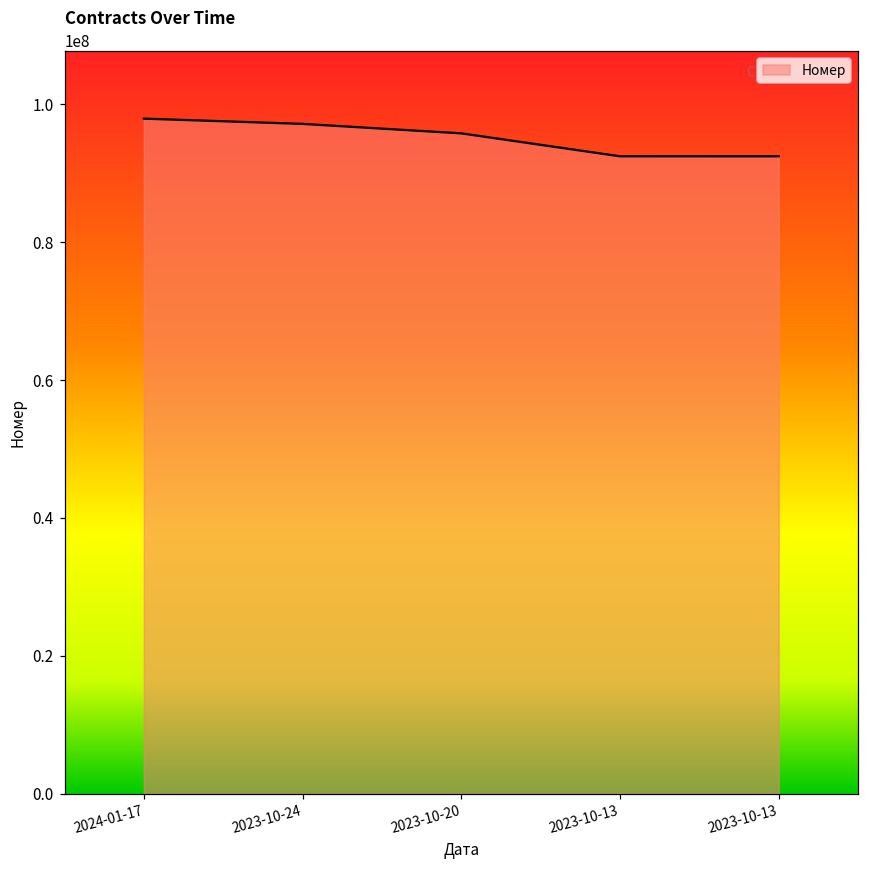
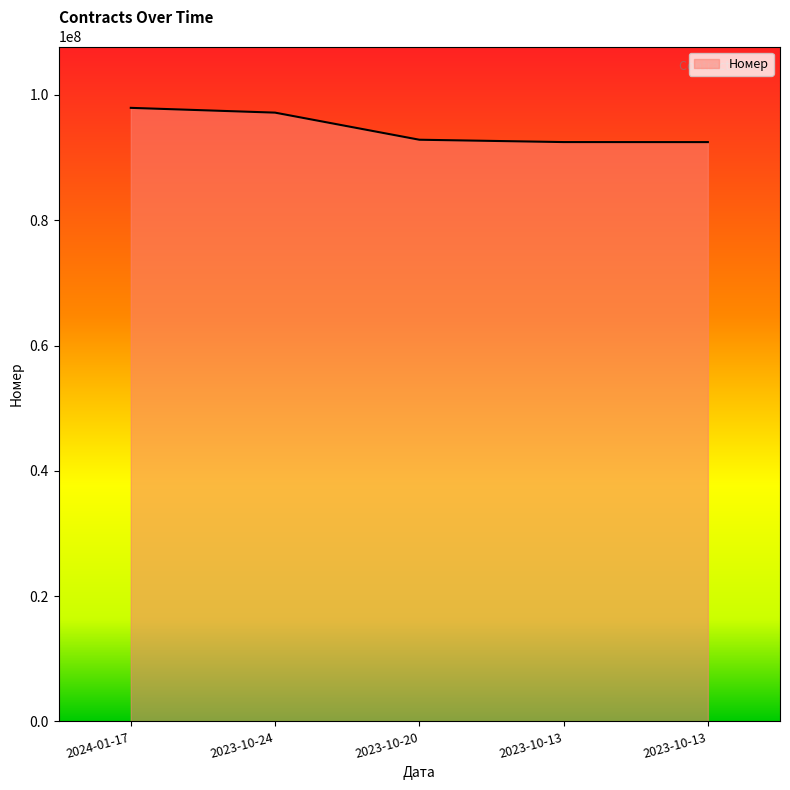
2023-10-20: 96000000 -> 93000000
